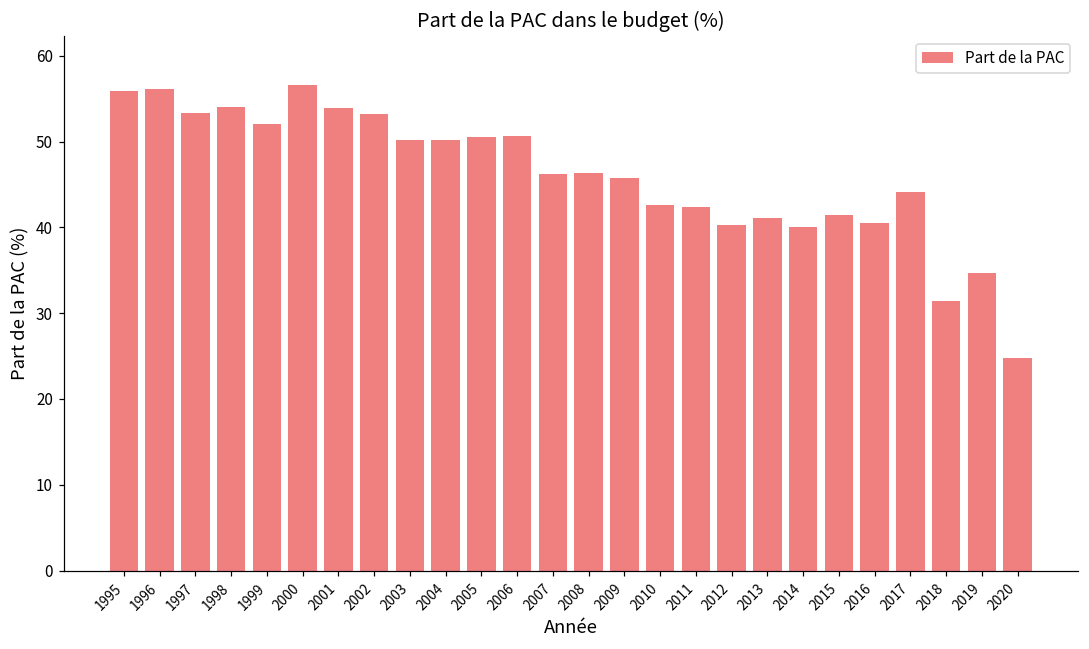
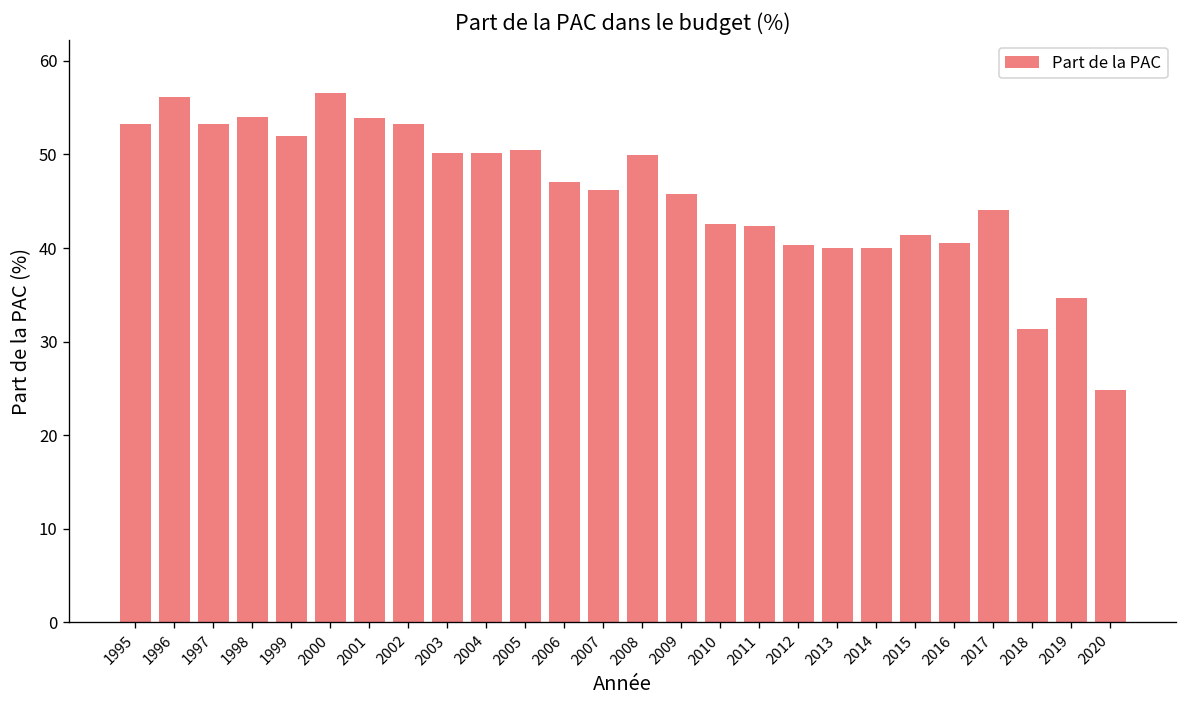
1995: 56 -> 53
2006: 51 -> 47
2008: 46 -> 50
2013: 41 -> 40
